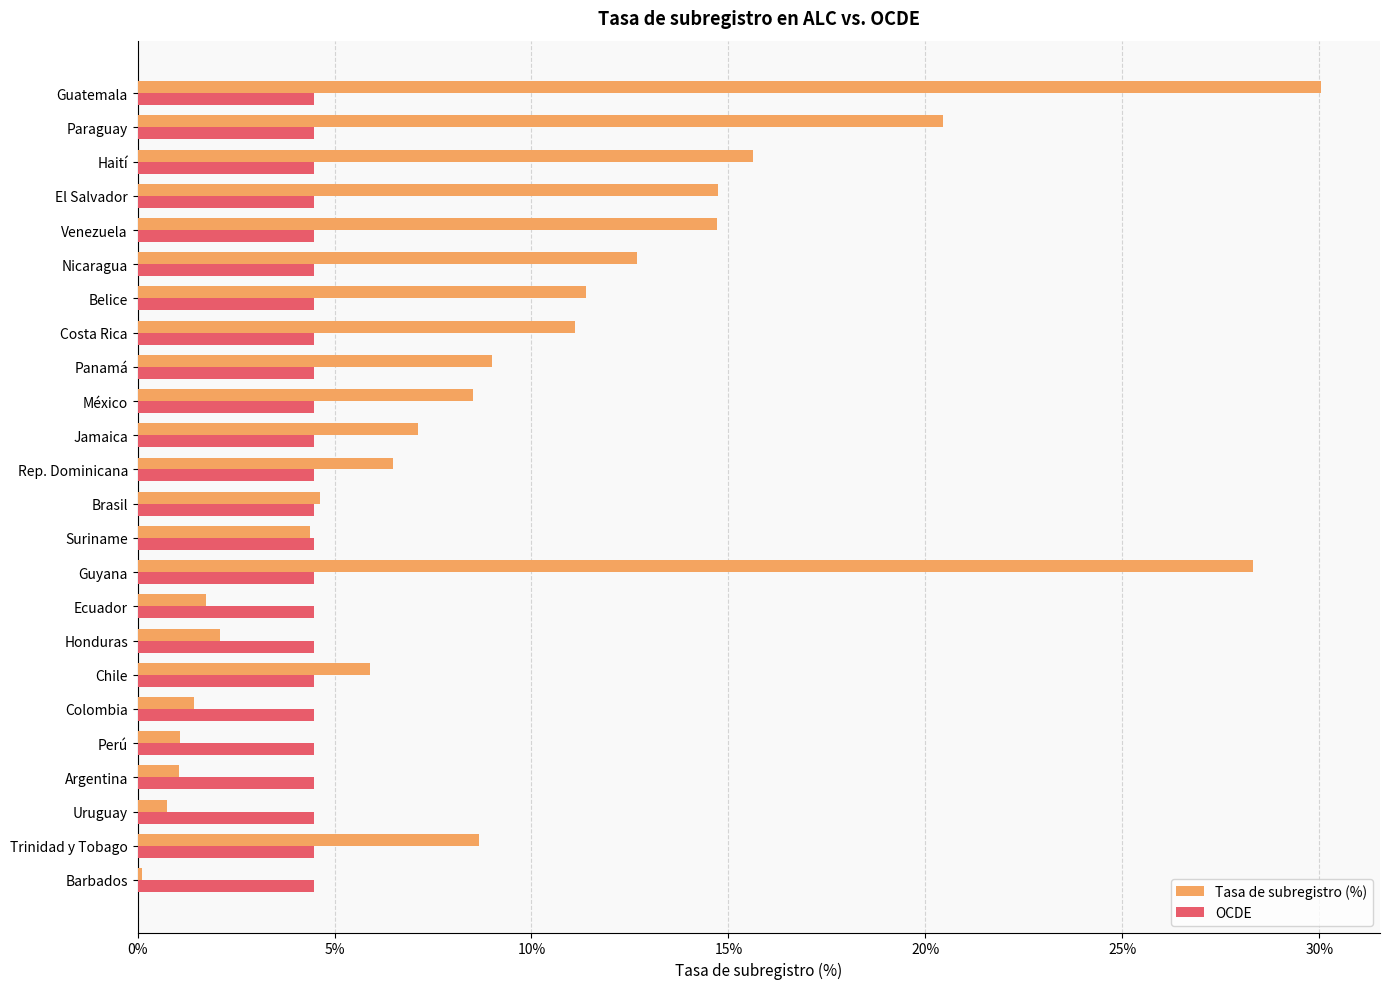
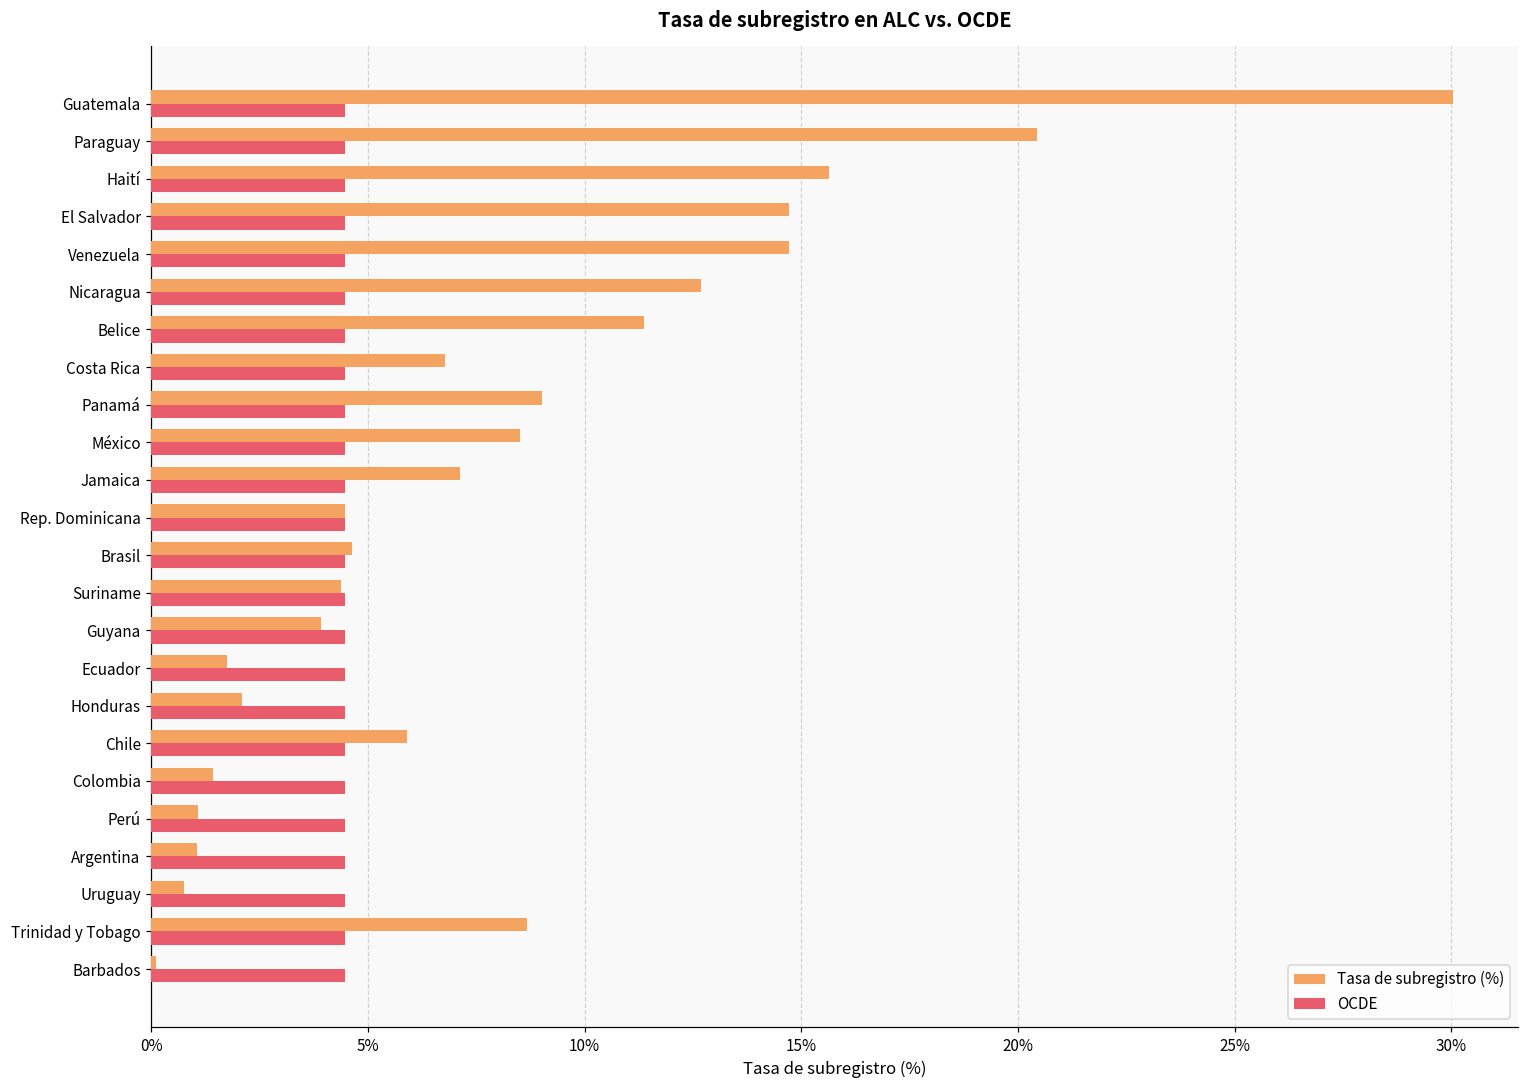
Tasa de subregistro (%), Costa Rica: 11.1% -> 6.8%
Tasa de subregistro (%), Rep. Dominicana: 6.5% -> 4.5%
Tasa de subregistro (%), Guyana: 28.3% -> 3.9%
